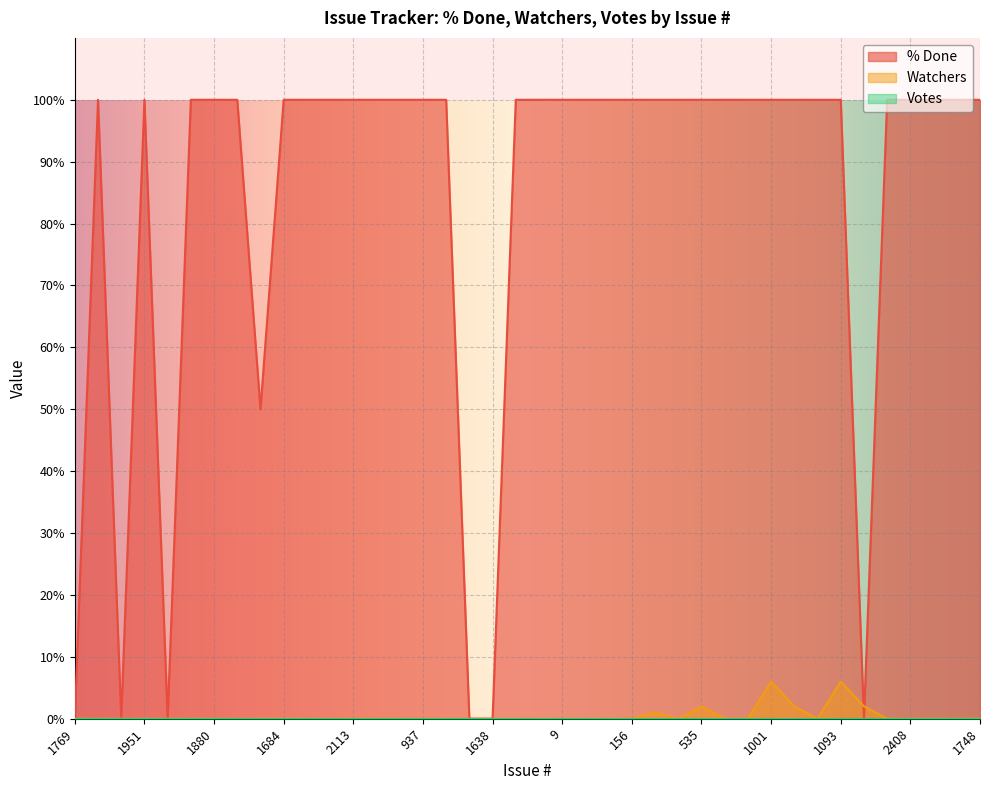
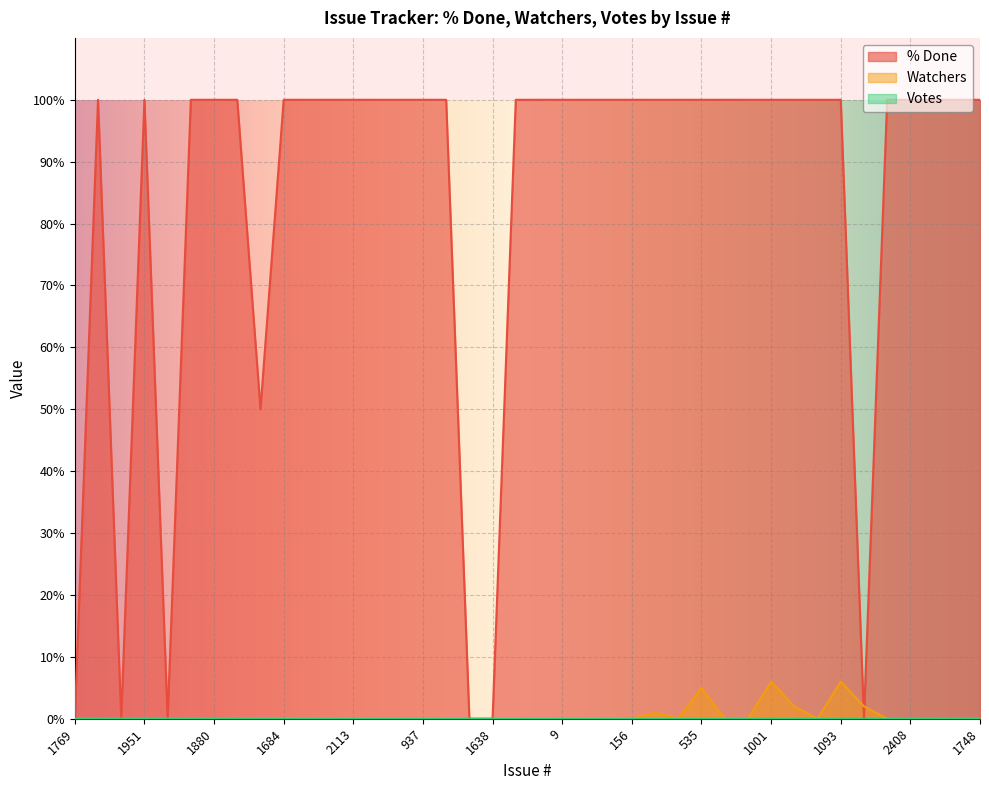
Watchers, 535: 2% -> 5%
